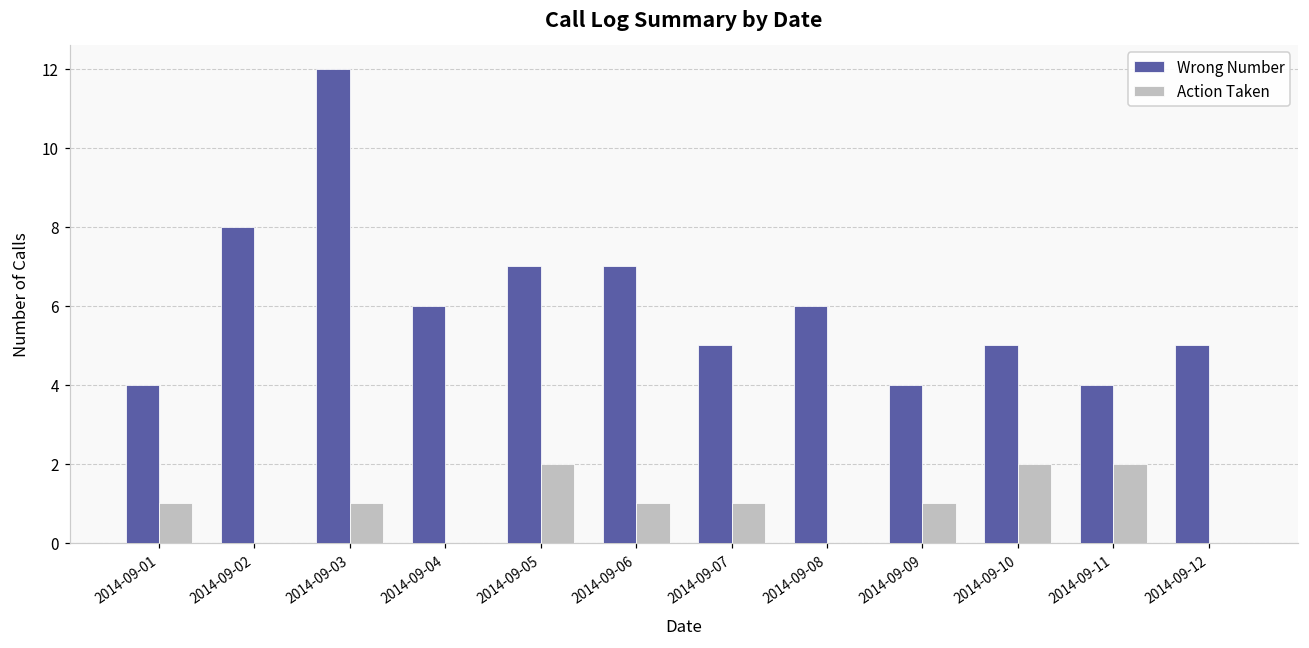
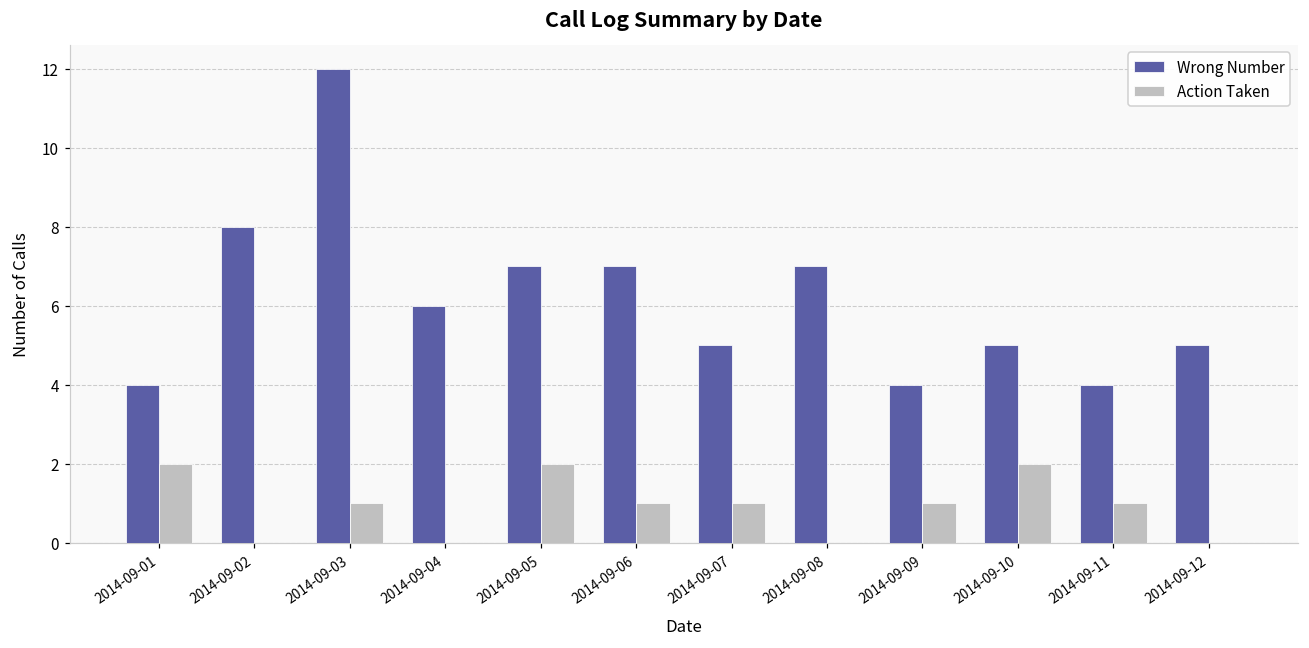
Action Taken, 2014-09-01: 1 -> 2
Wrong Number, 2014-09-08: 6 -> 7
Action Taken, 2014-09-11: 2 -> 1
